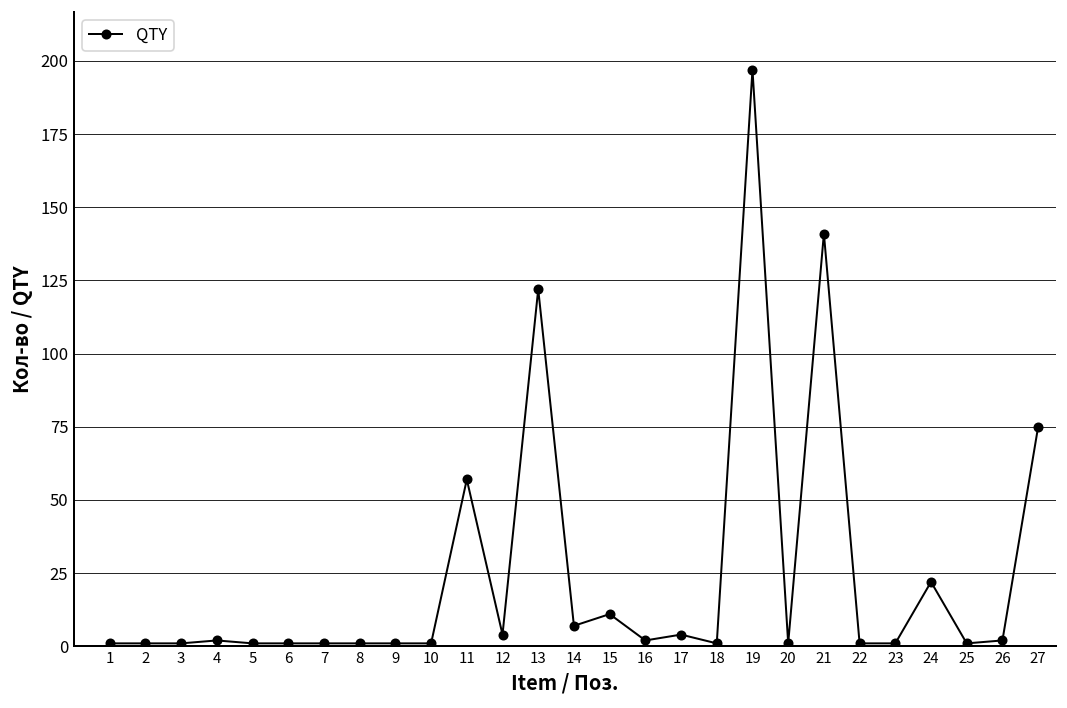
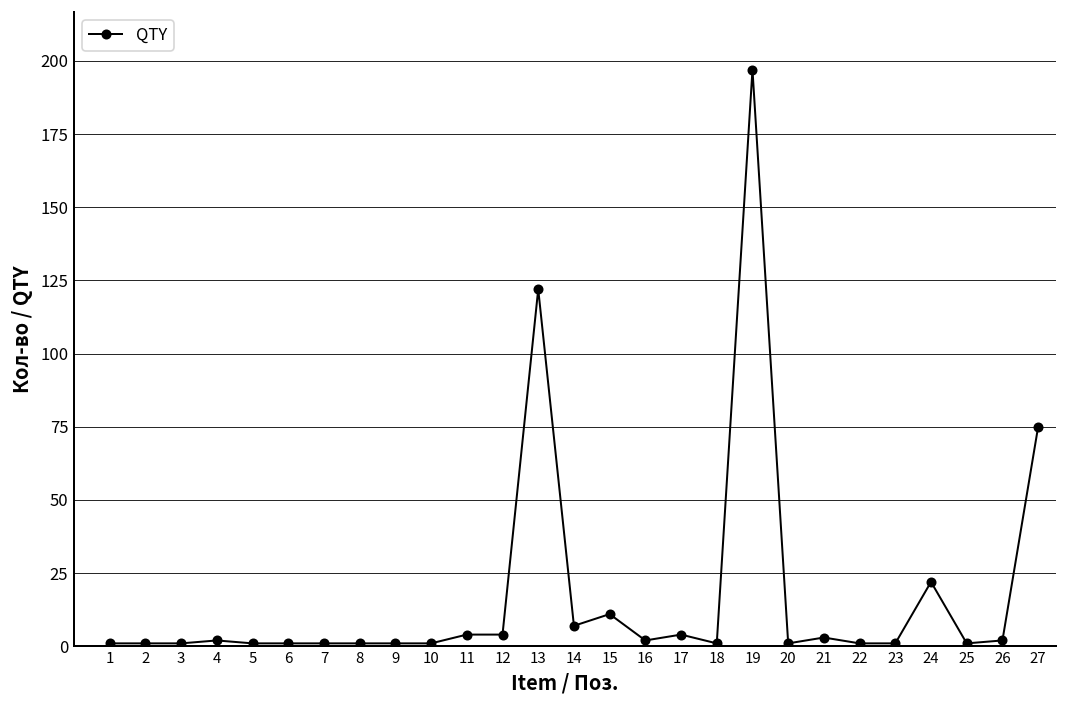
11: 57 -> 4
21: 141 -> 3
